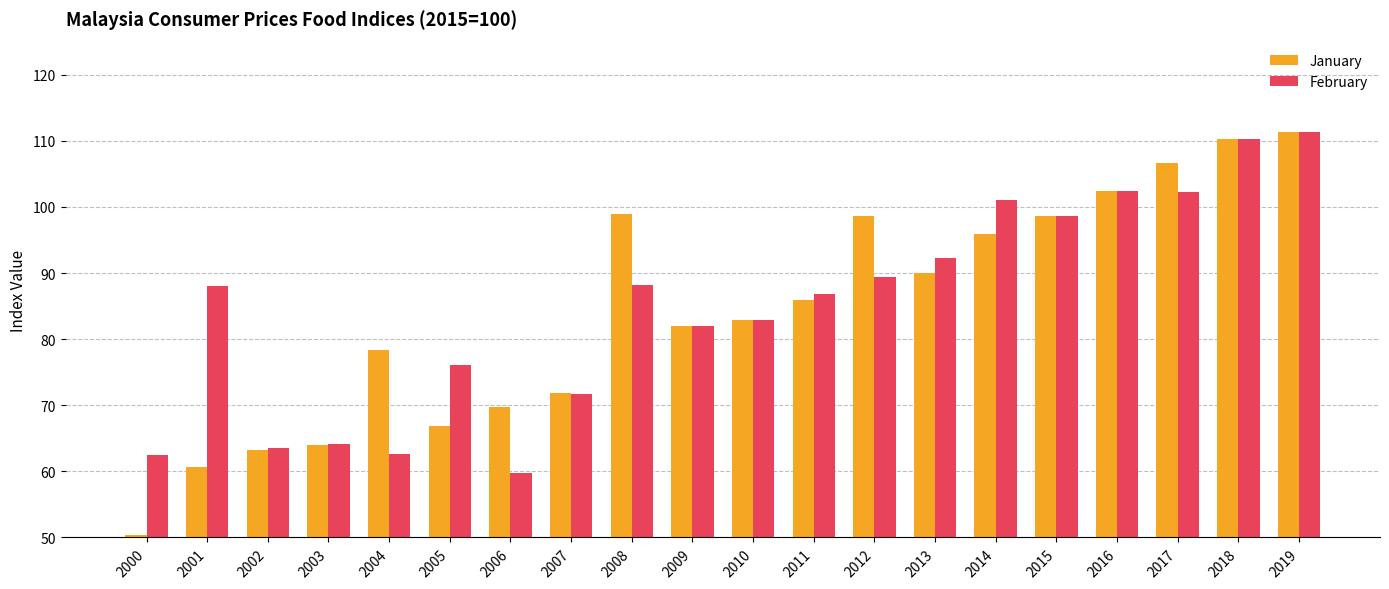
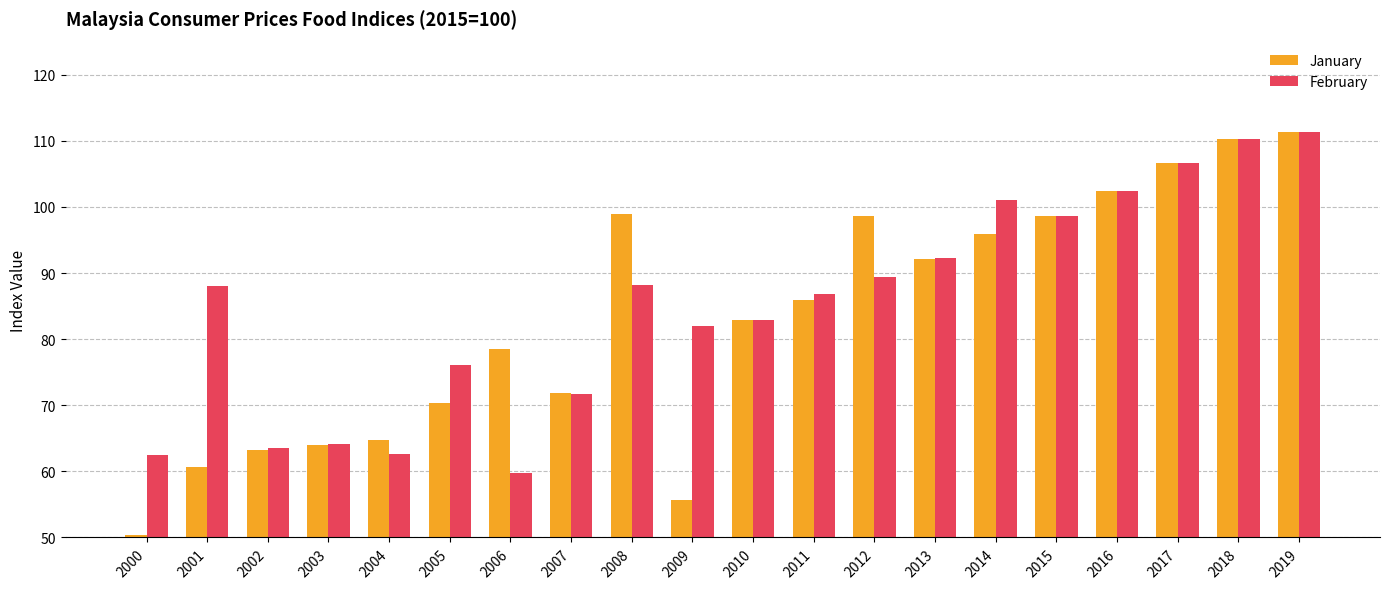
January, 2004: 78 -> 65
January, 2005: 67 -> 70
January, 2006: 70 -> 79
January, 2009: 82 -> 56
January, 2013: 90 -> 92
February, 2017: 102 -> 107
